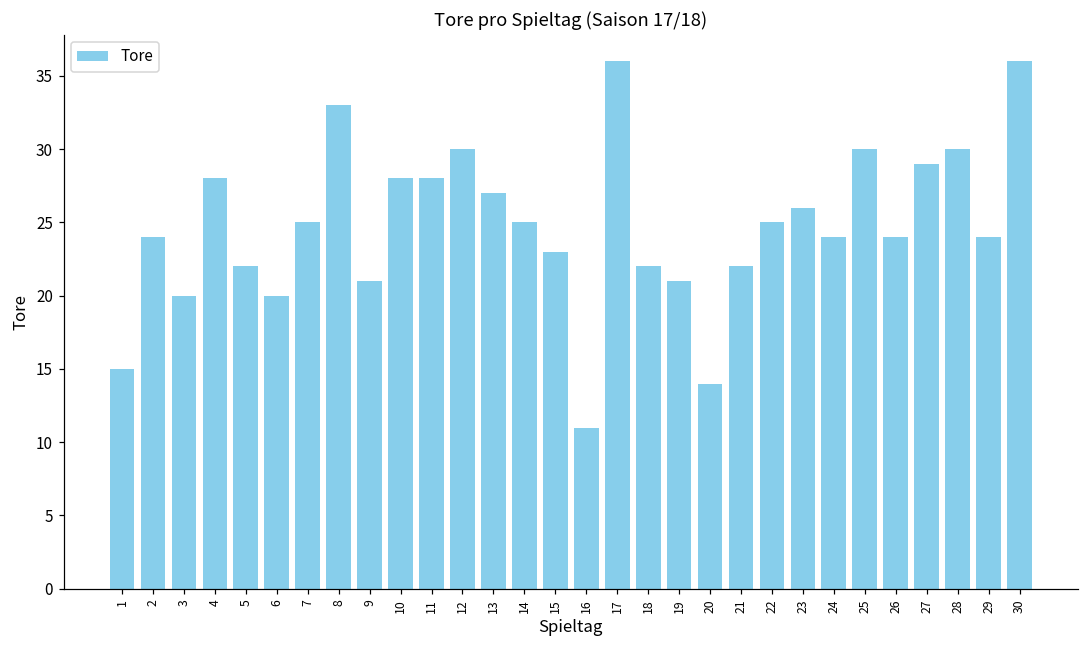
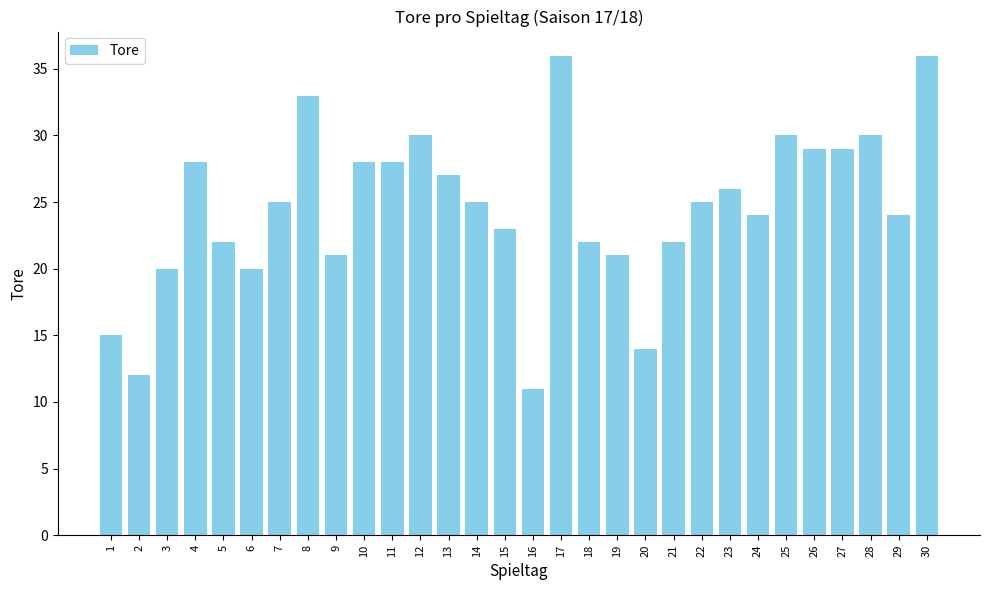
2: 24 -> 12
26: 24 -> 29
